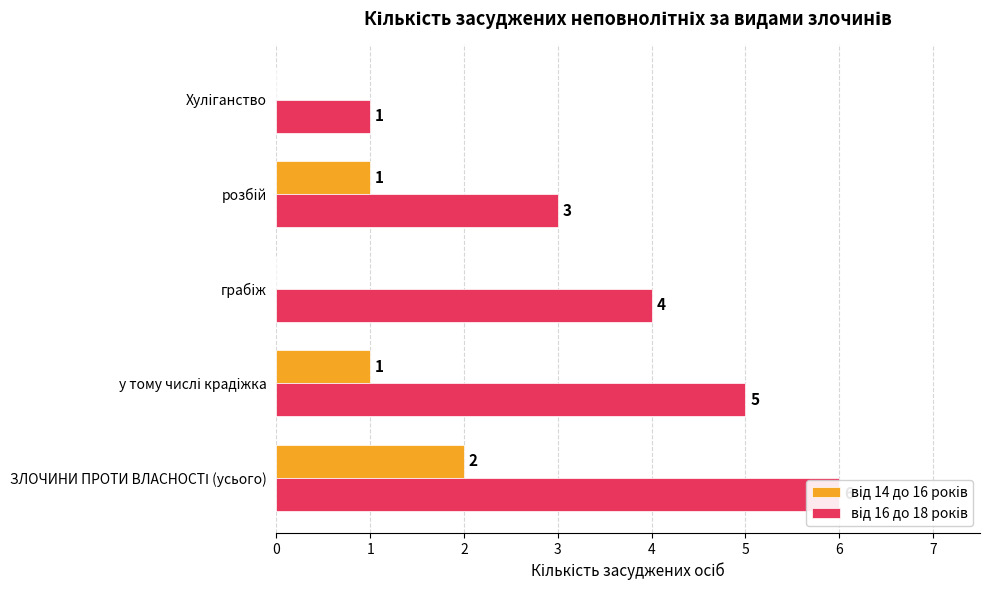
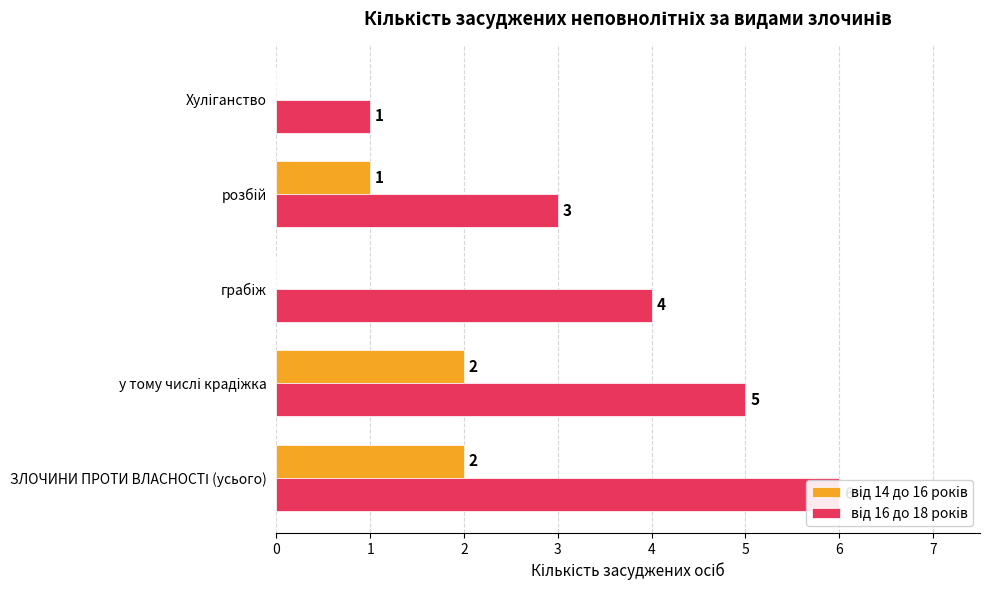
від 14 до 16 років, у тому числі крадіжка: 1 -> 2
